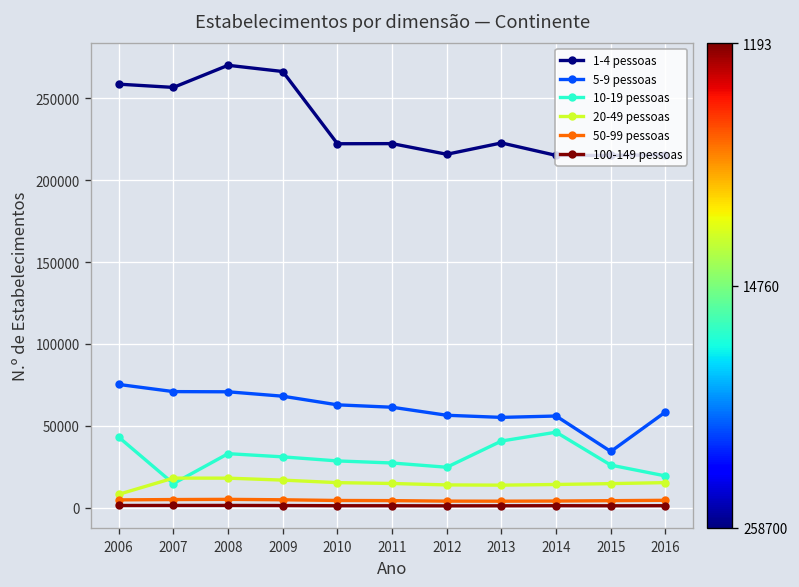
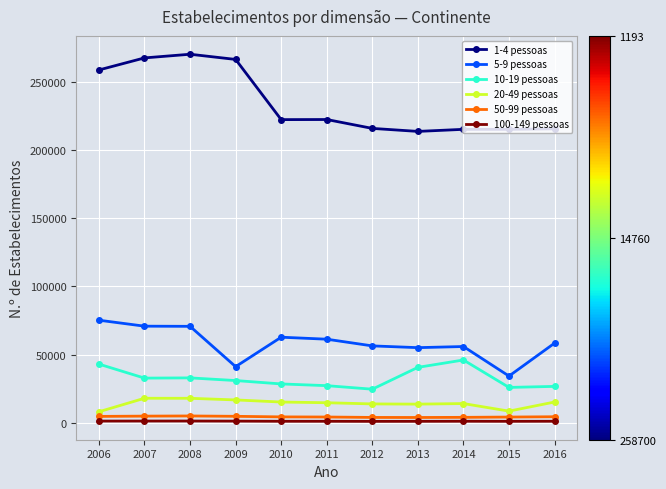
1-4 pessoas, 2007: 257000 -> 268000
10-19 pessoas, 2007: 15000 -> 33000
5-9 pessoas, 2009: 68000 -> 41000
1-4 pessoas, 2013: 223000 -> 214000
20-49 pessoas, 2015: 15000 -> 9000
10-19 pessoas, 2016: 19000 -> 27000
